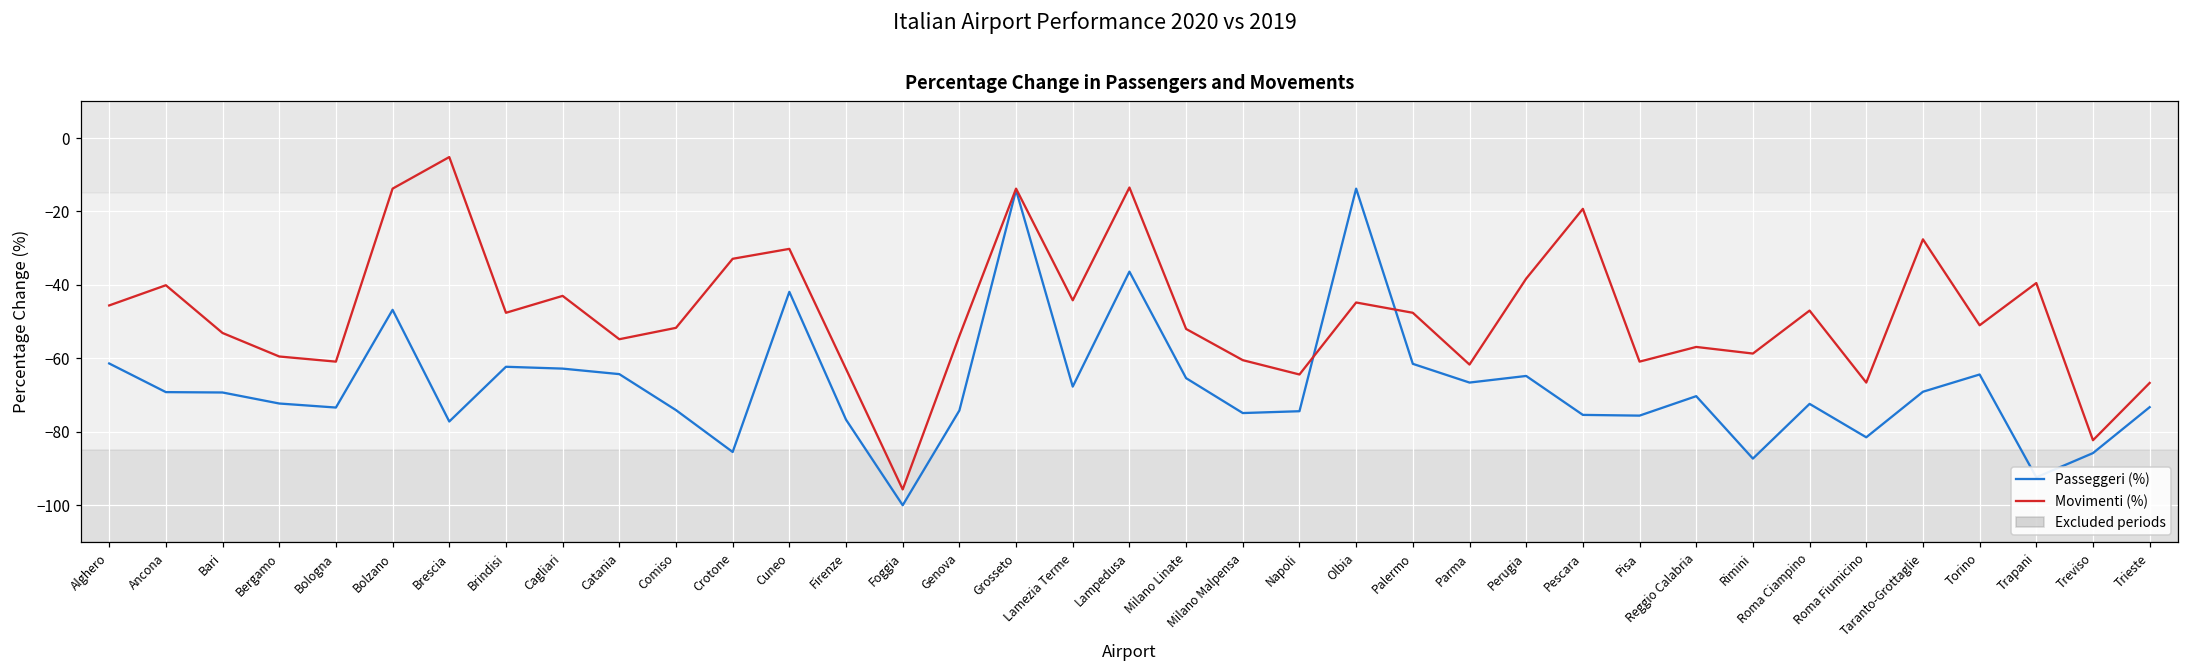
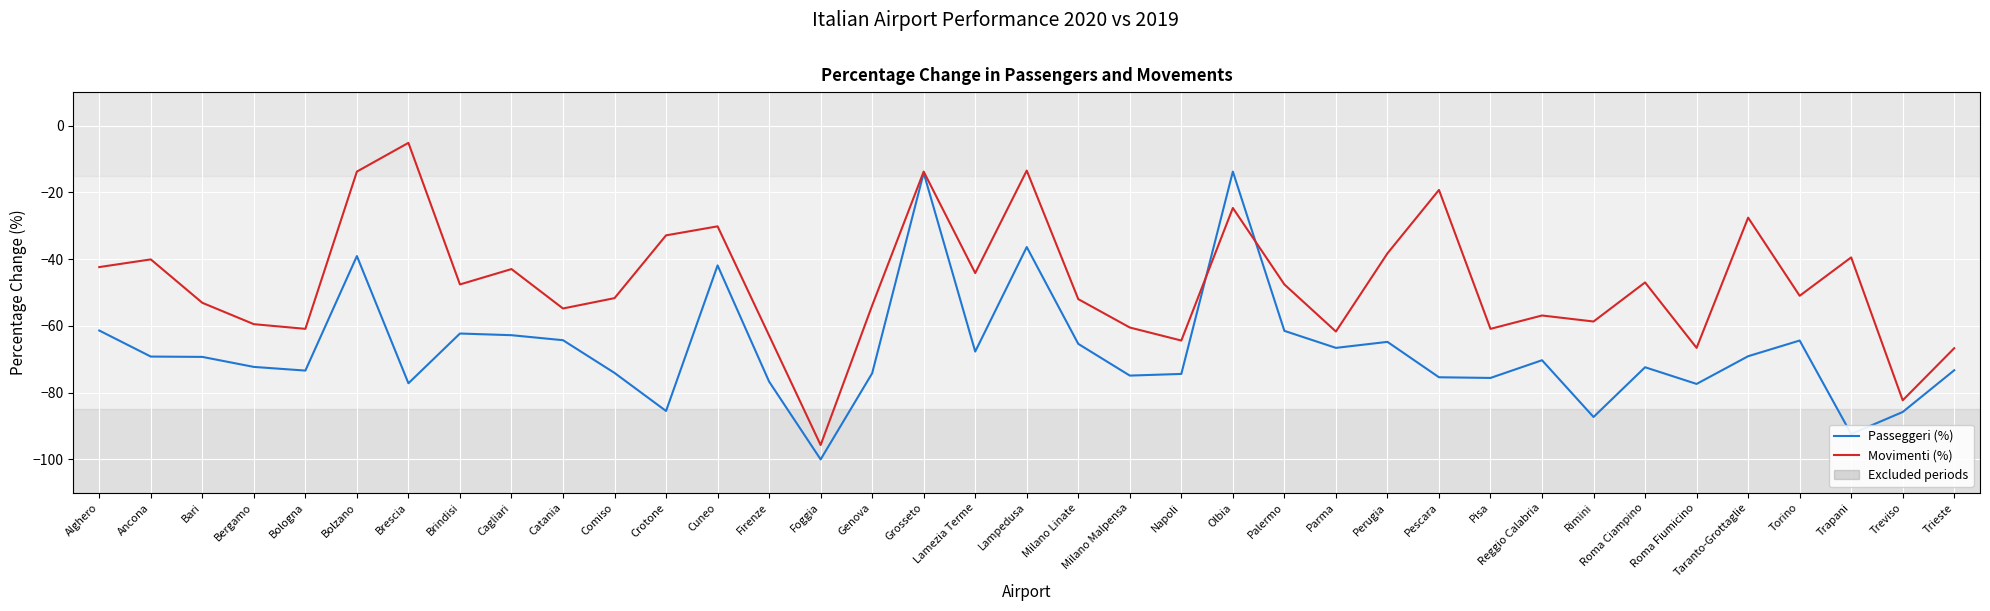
Movimenti (%), Alghero: -46 -> -42
Passeggeri (%), Bolzano: -47 -> -39
Movimenti (%), Olbia: -45 -> -25
Passeggeri (%), Roma Fiumicino: -82 -> -77
